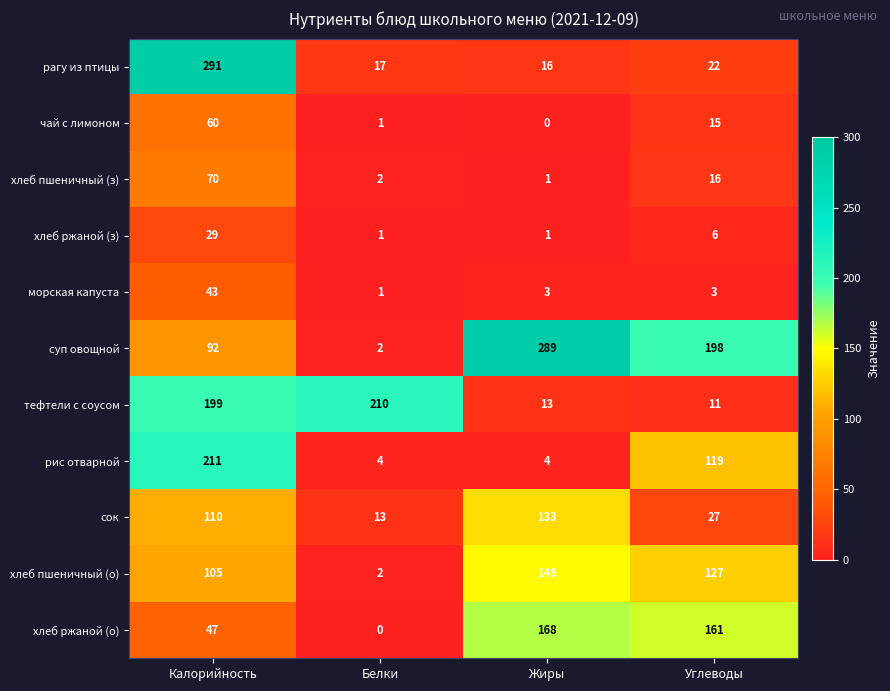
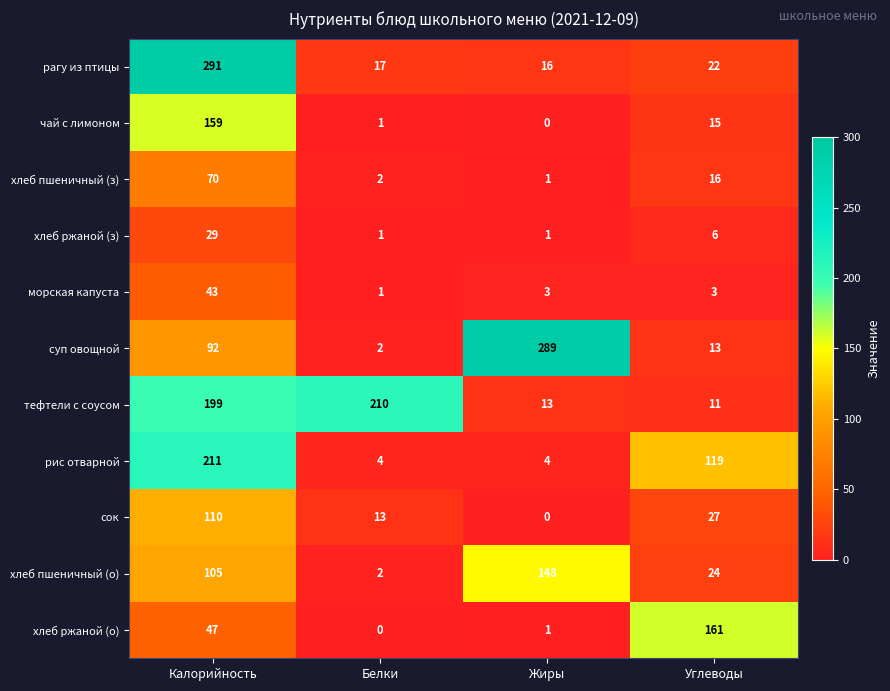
чай с лимоном, Калорийность: 60 -> 159
суп овощной, Углеводы: 198 -> 13
сок, Жиры: 133 -> 0
хлеб пшеничный (о), Углеводы: 127 -> 24
хлеб ржаной (о), Жиры: 168 -> 1
